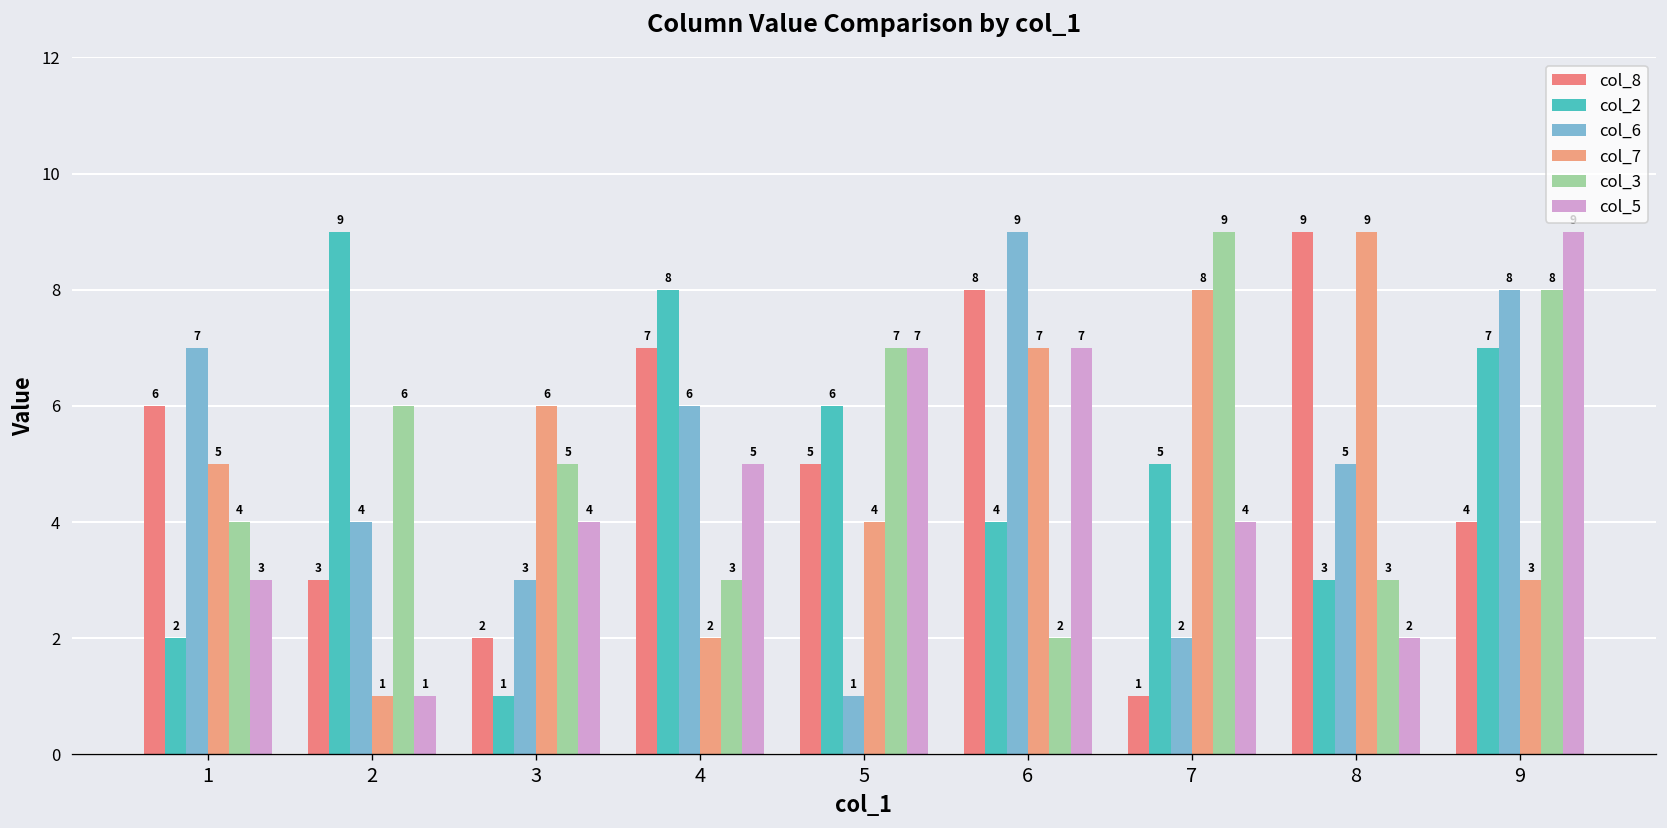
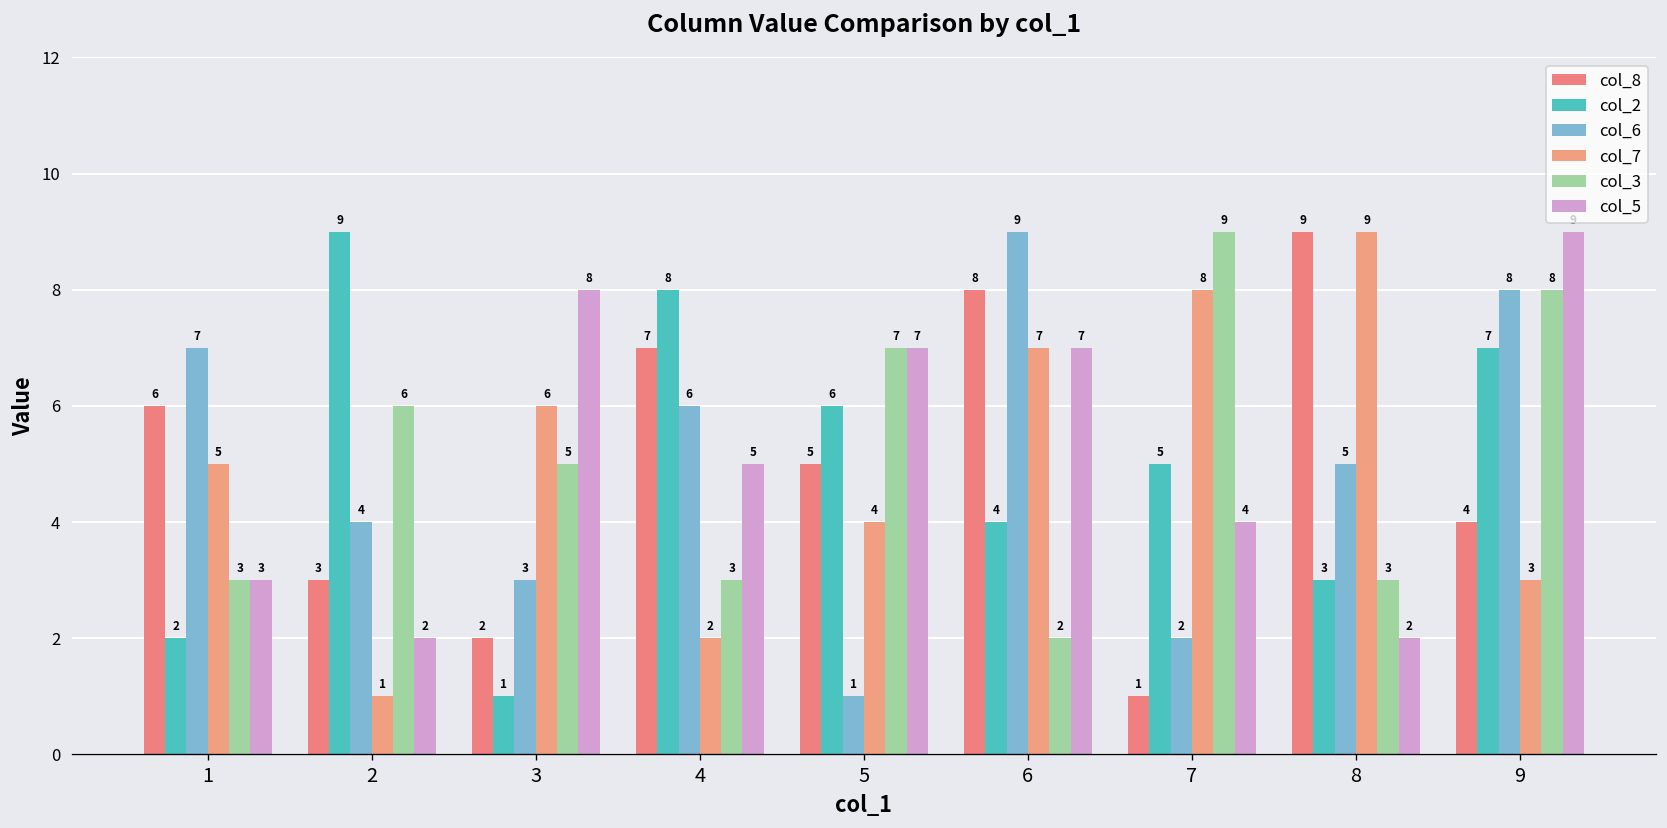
col_3, 1: 4 -> 3
col_5, 2: 1 -> 2
col_5, 3: 4 -> 8
